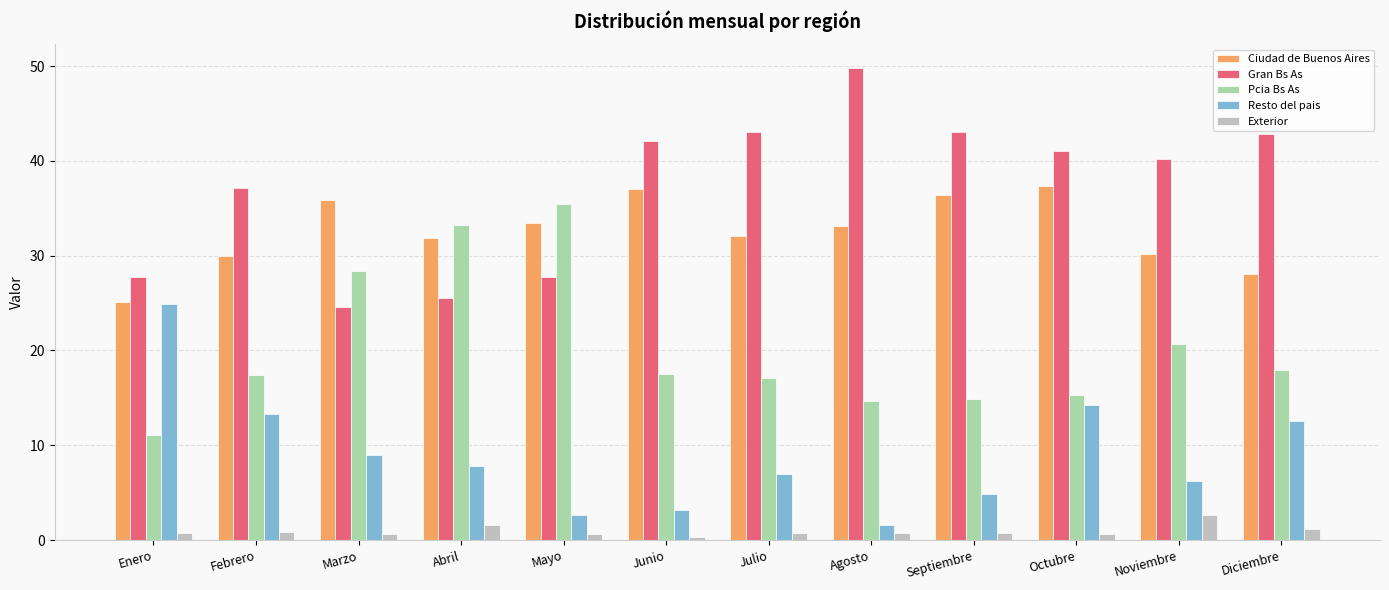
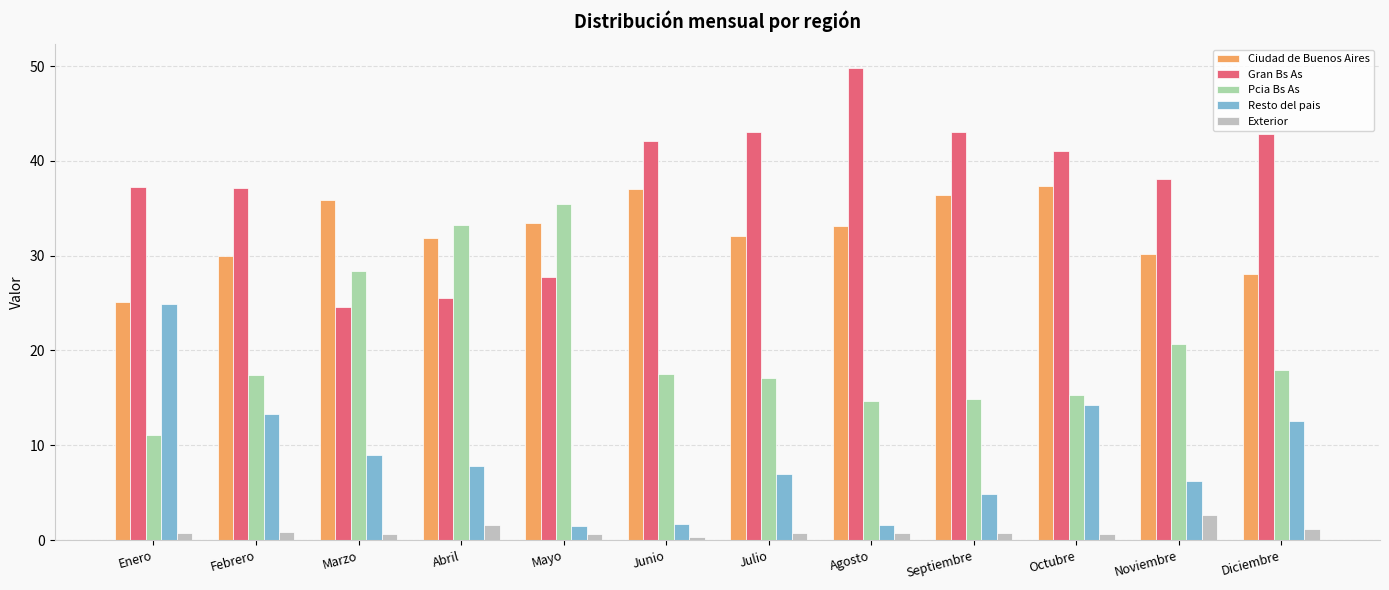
Gran Bs As, Enero: 28 -> 37
Resto del pais, Mayo: 3 -> 2
Resto del pais, Junio: 3 -> 2
Gran Bs As, Noviembre: 40 -> 38
